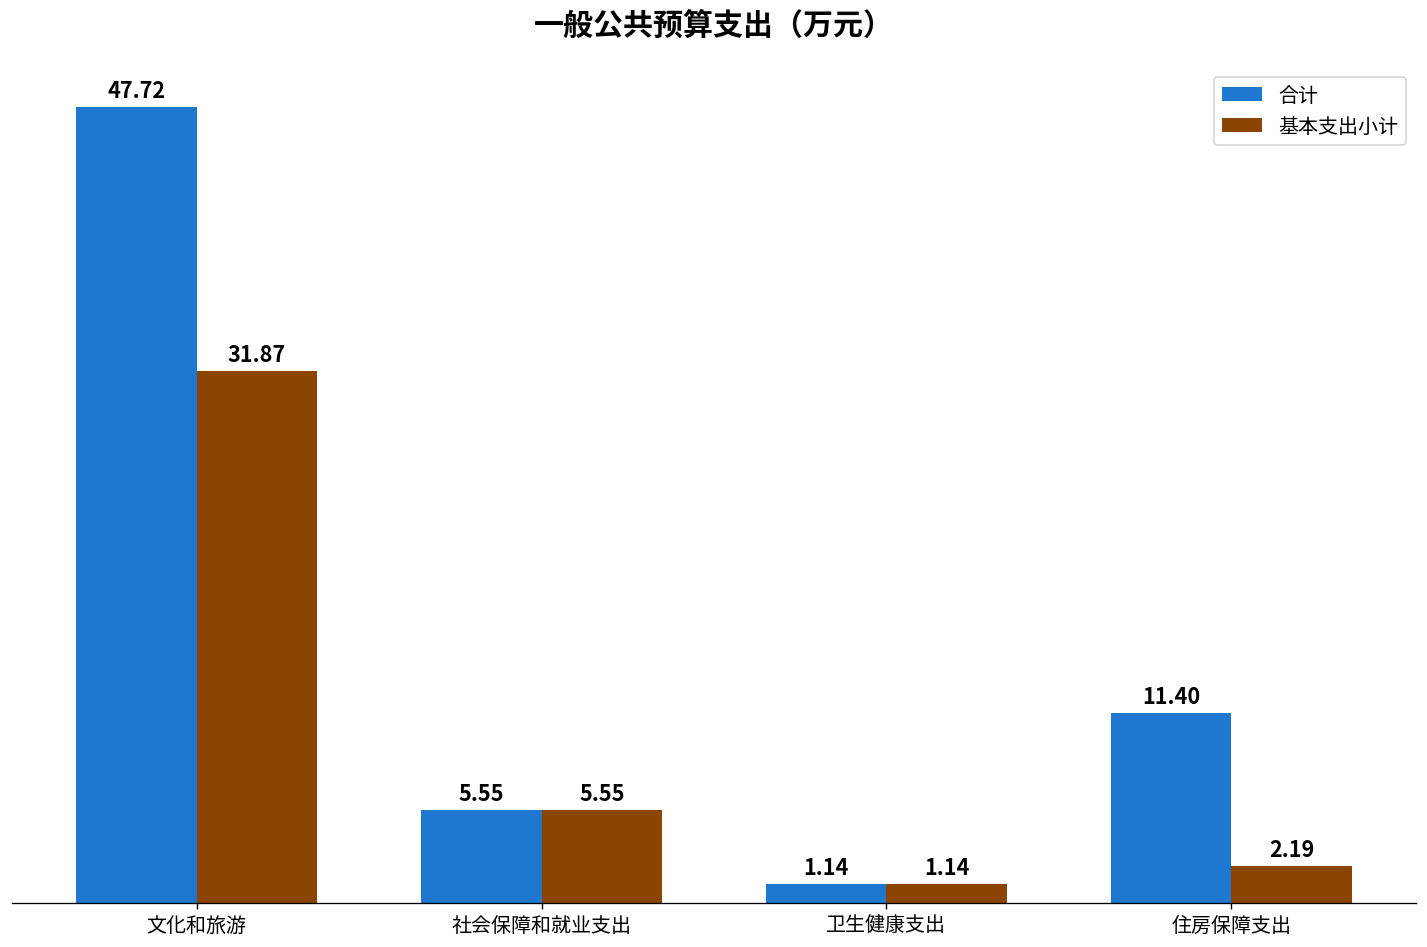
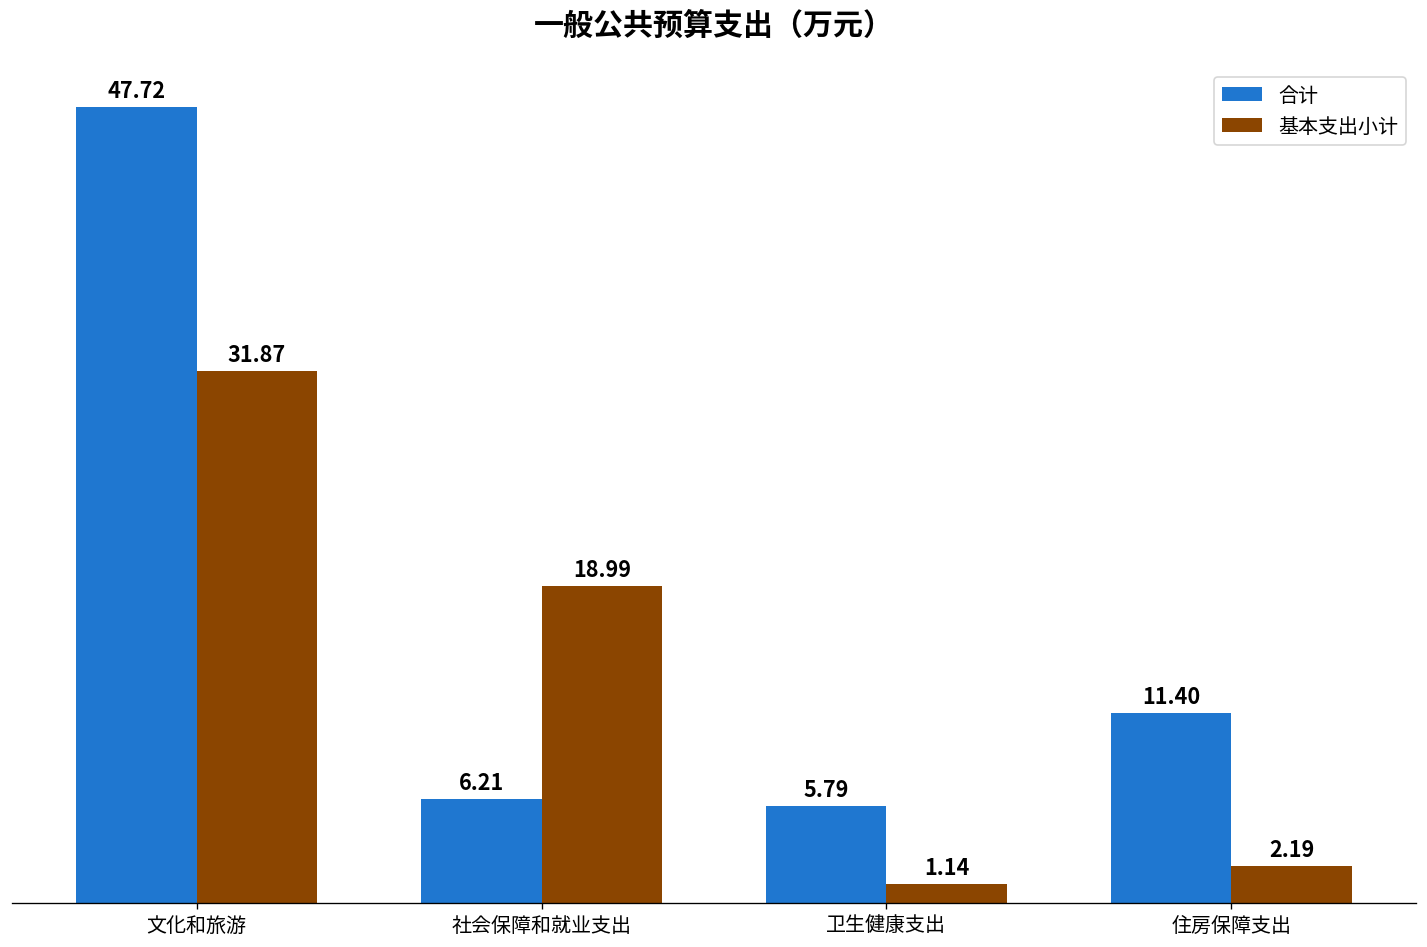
合计, 社会保障和就业支出: 5.55 -> 6.21
基本支出小计, 社会保障和就业支出: 5.55 -> 18.99
合计, 卫生健康支出: 1.14 -> 5.79
